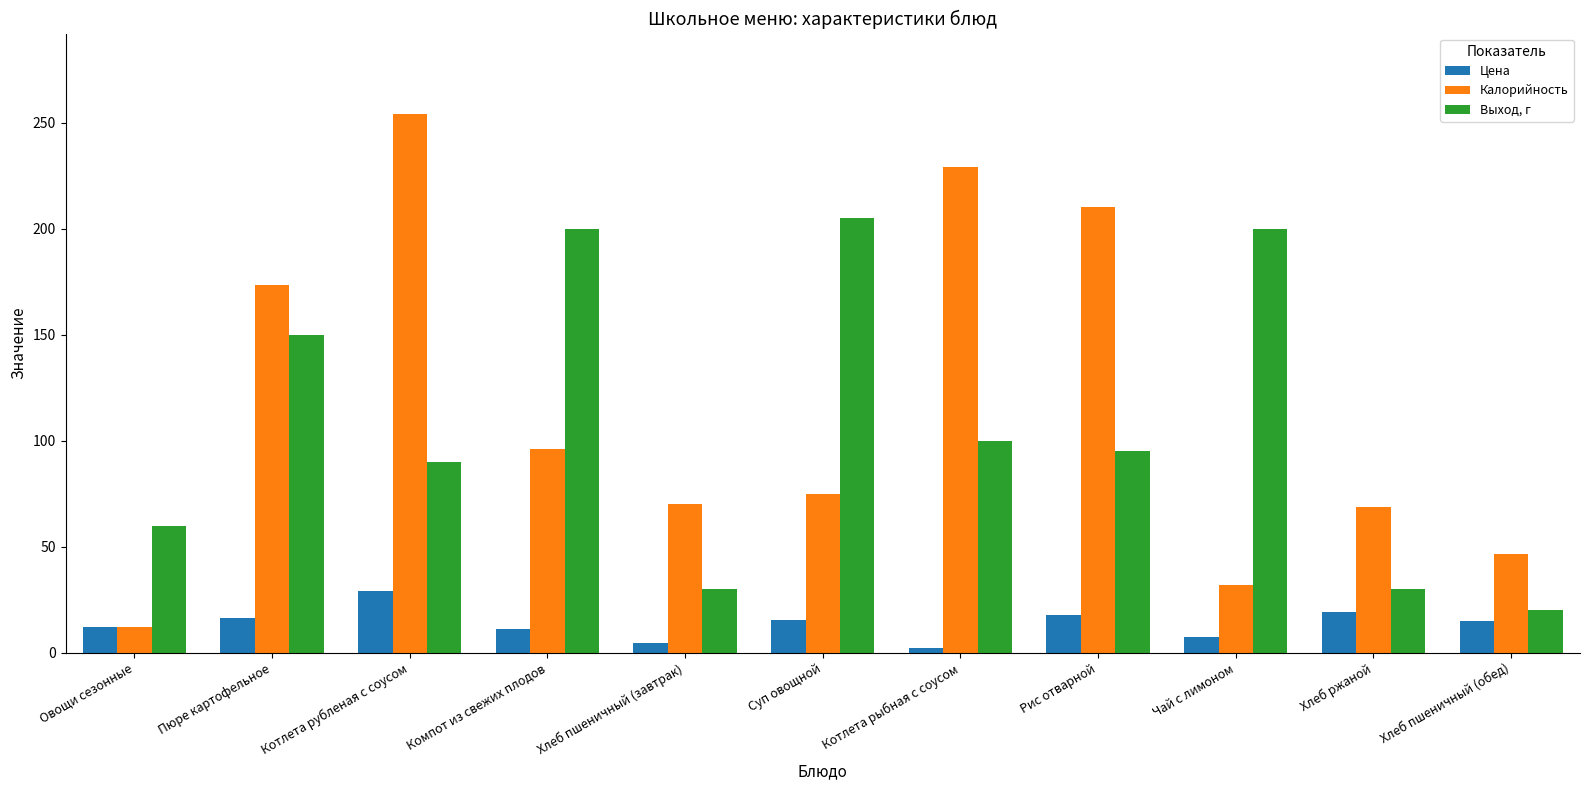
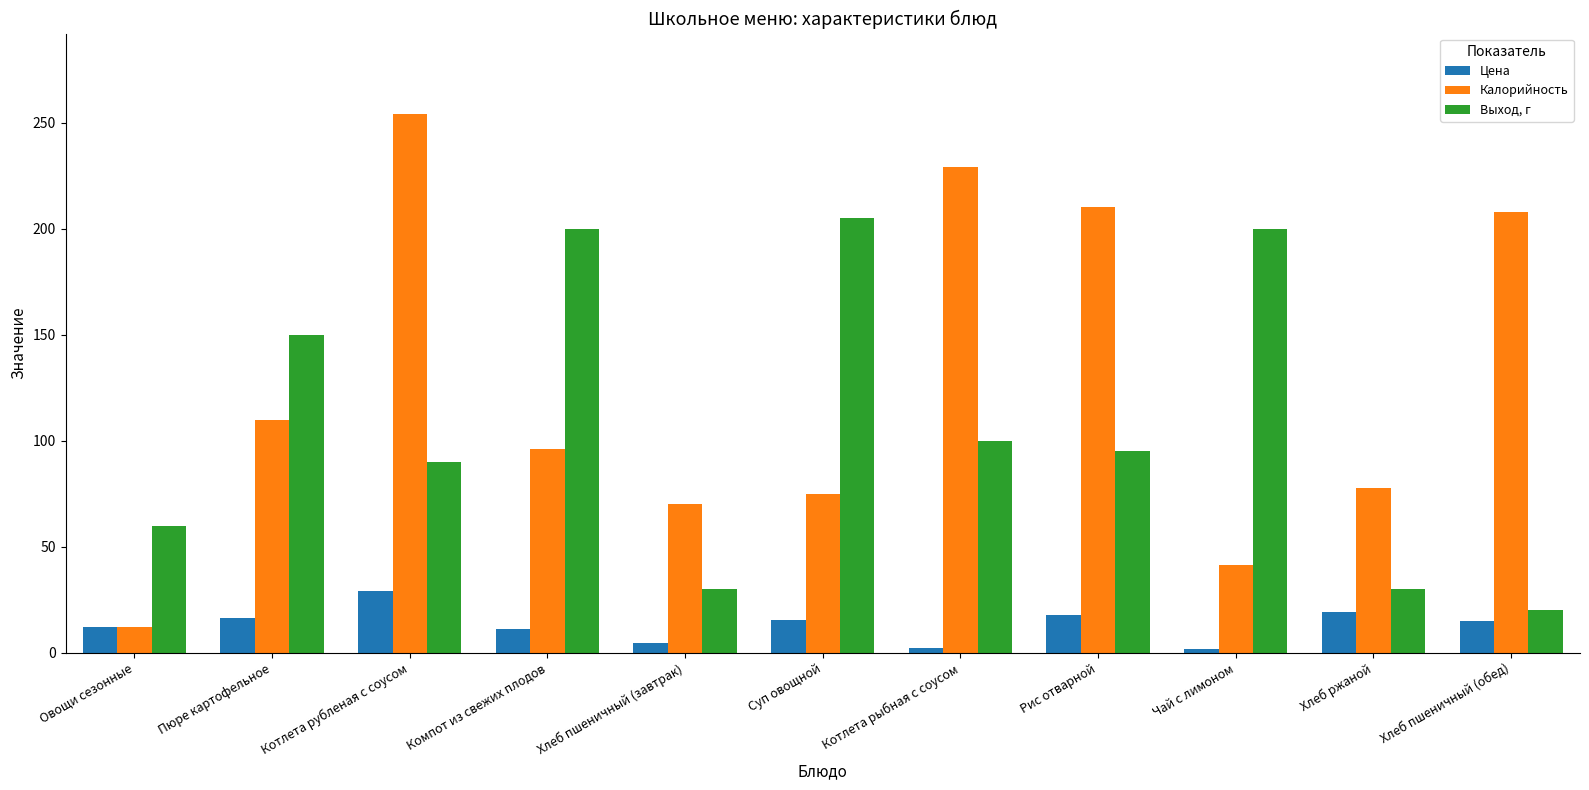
Калорийность, Пюре картофельное: 173 -> 110
Цена, Чай с лимоном: 7 -> 2
Калорийность, Чай с лимоном: 32 -> 42
Калорийность, Хлеб ржаной: 69 -> 78
Калорийность, Хлеб пшеничный (обед): 47 -> 208
